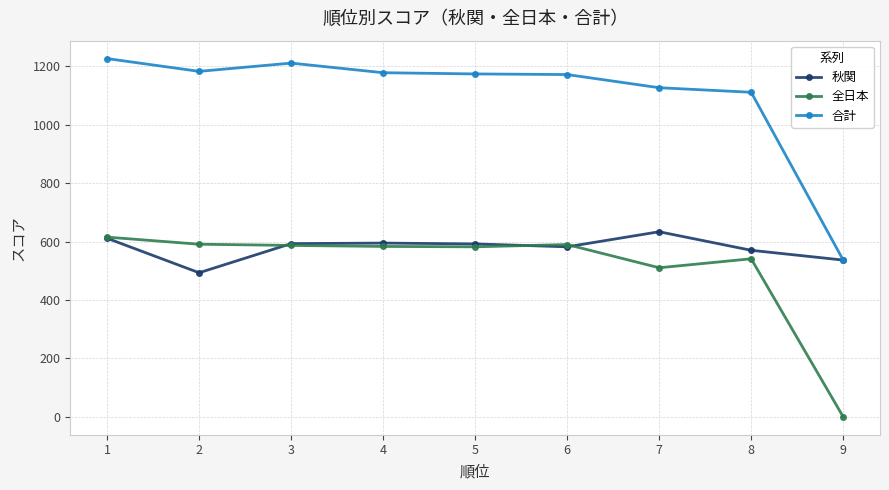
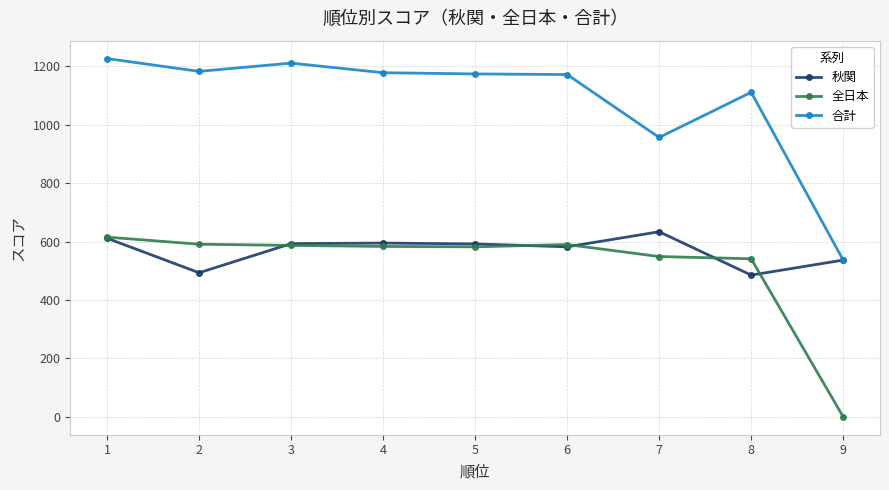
全日本, 7: 510 -> 550
合計, 7: 1130 -> 960
秋関, 8: 570 -> 490
